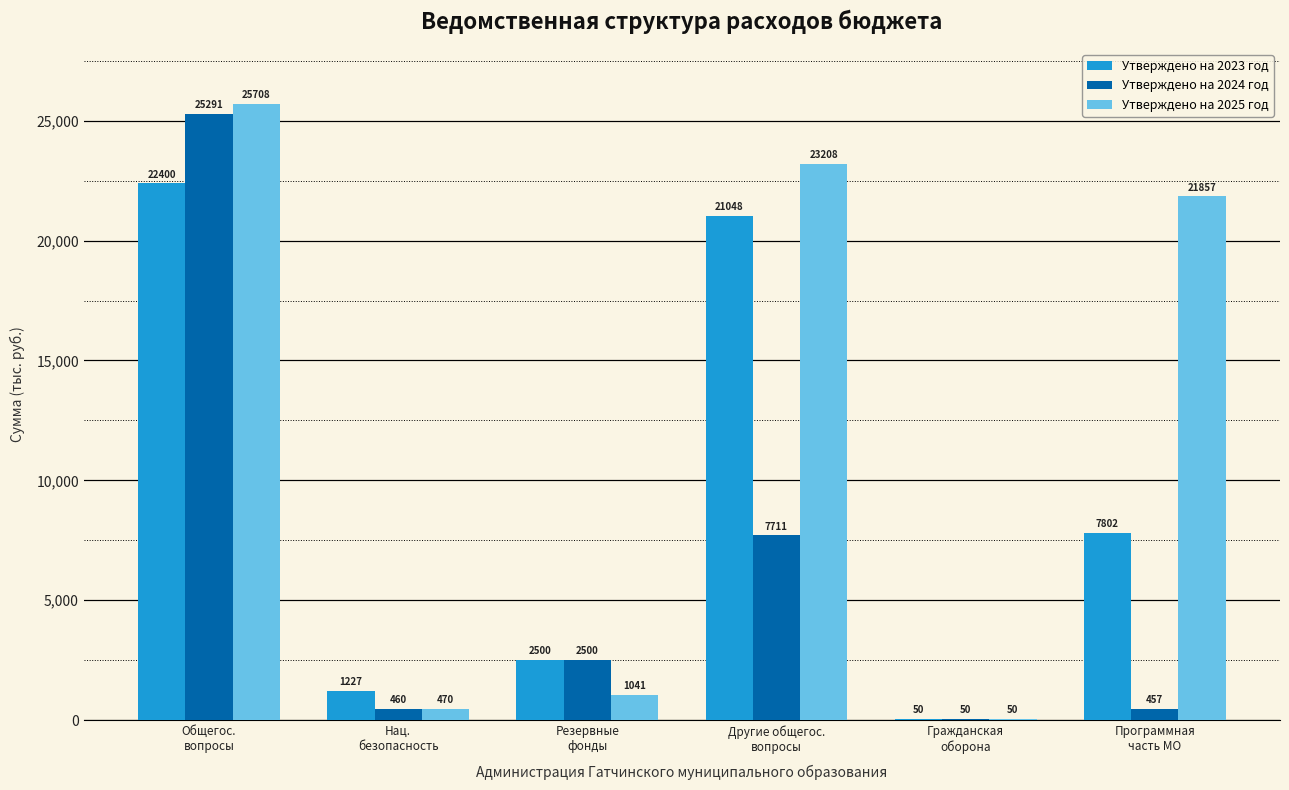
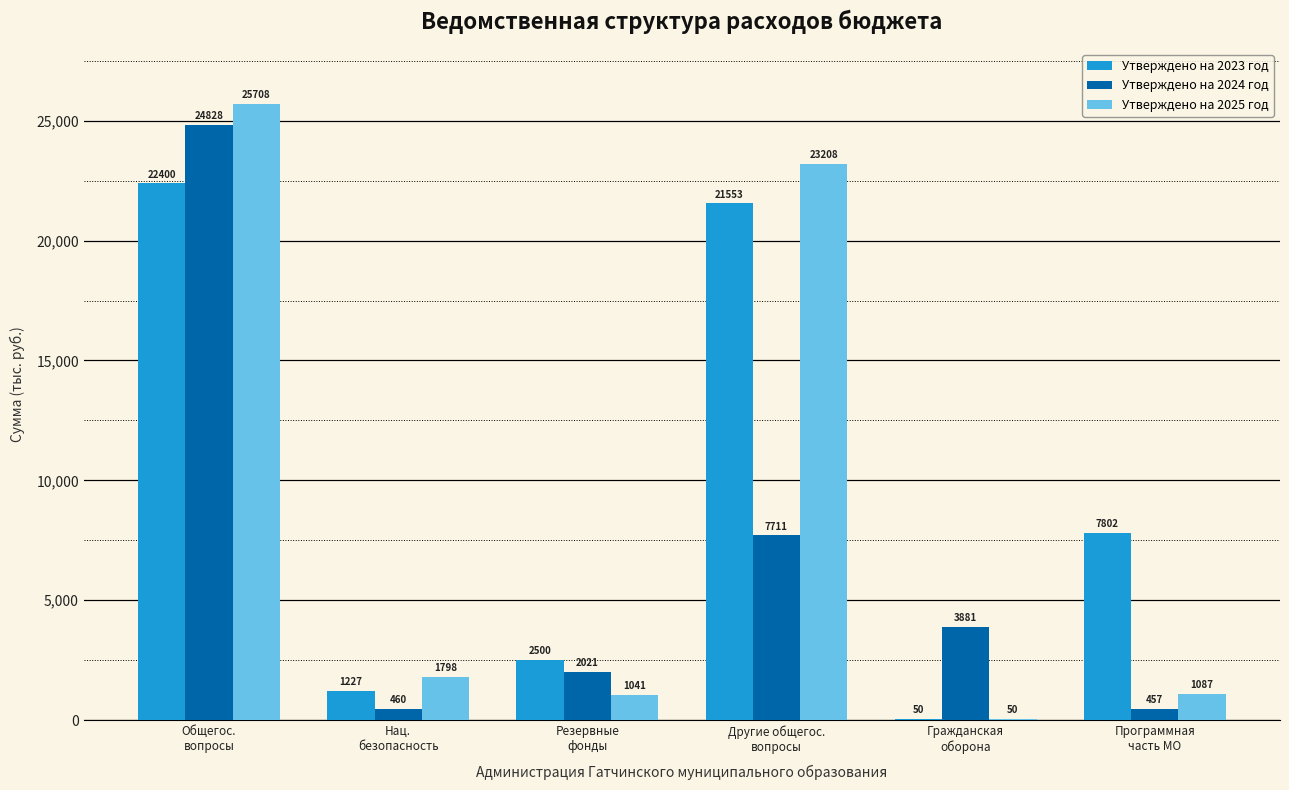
Утверждено на 2024 год, Общегос. вопросы: 25291 -> 24828
Утверждено на 2025 год, Нац. безопасность: 470 -> 1798
Утверждено на 2024 год, Резервные фонды: 2500 -> 2021
Утверждено на 2023 год, Другие общегос. вопросы: 21048 -> 21553
Утверждено на 2024 год, Гражданская оборона: 50 -> 3881
Утверждено на 2025 год, Программная часть МО: 21857 -> 1087
